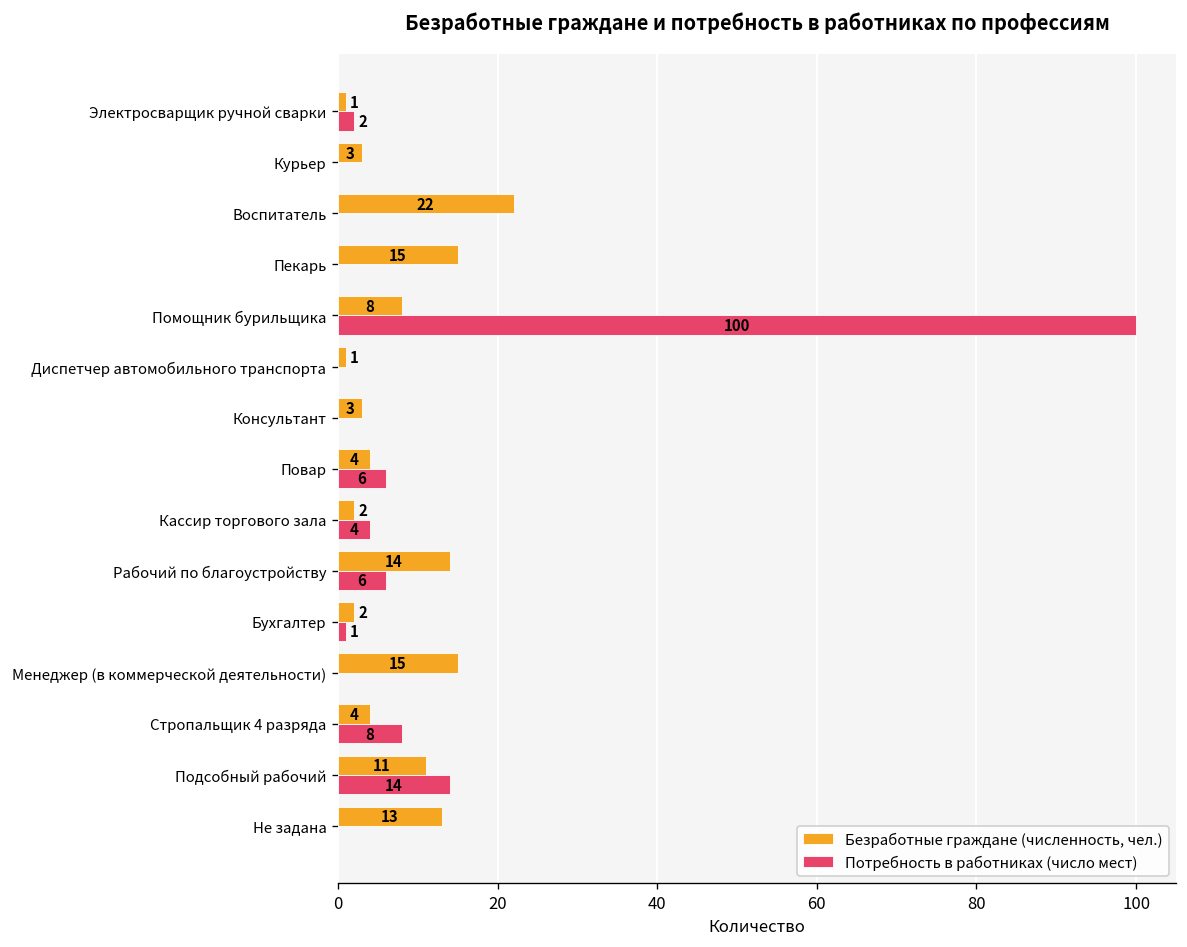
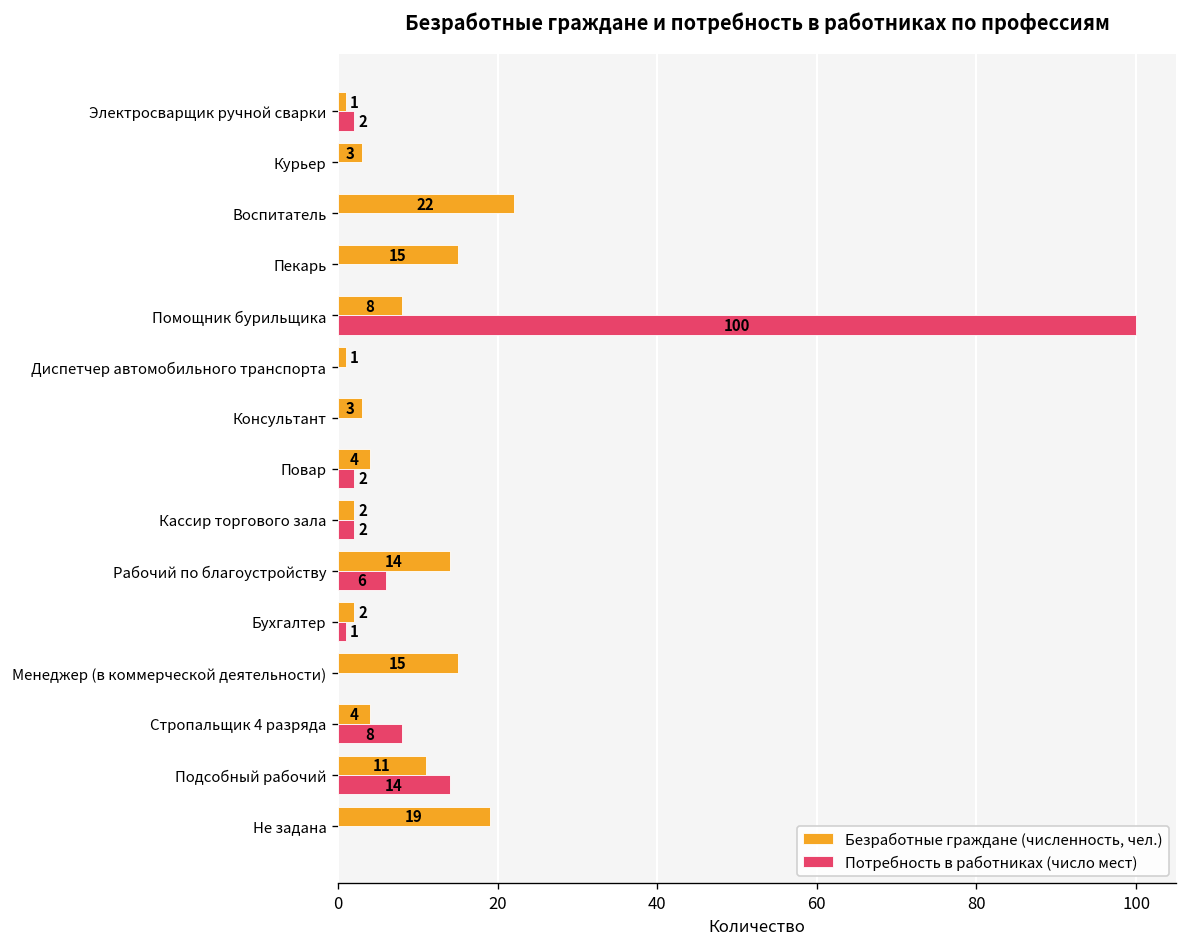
Потребность в работниках (число мест), Повар: 6 -> 2
Потребность в работниках (число мест), Кассир торгового зала: 4 -> 2
Безработные граждане (численность, чел.), Не задана: 13 -> 19
